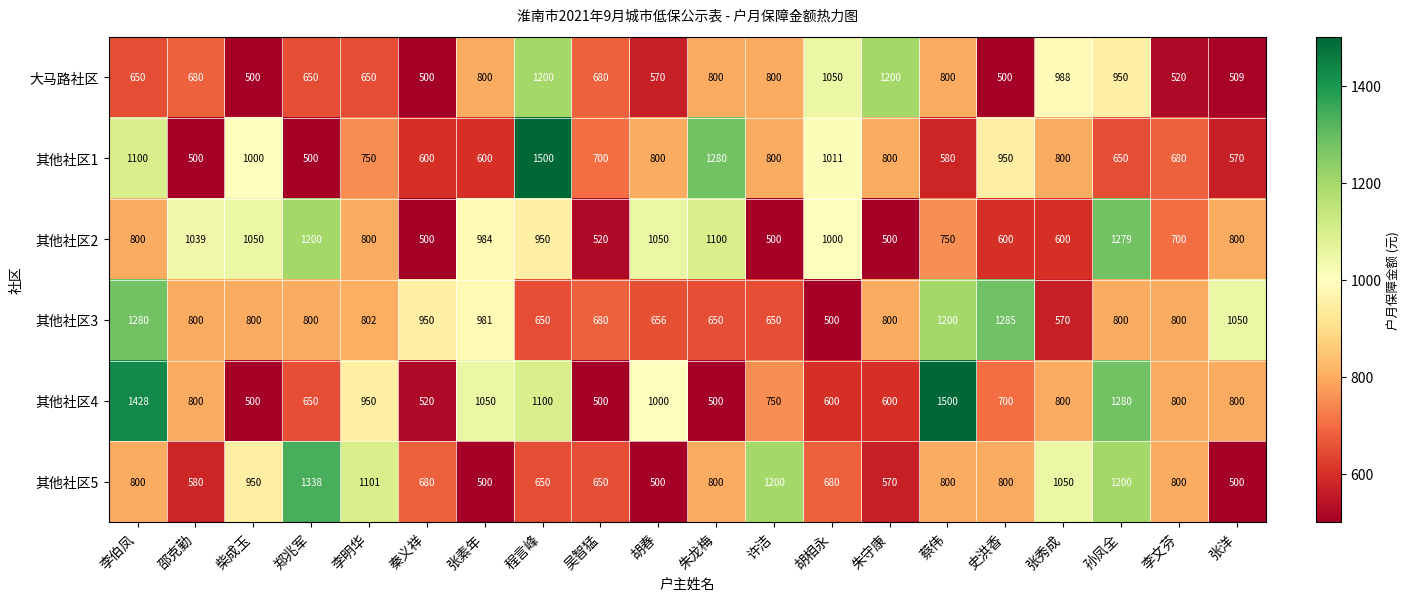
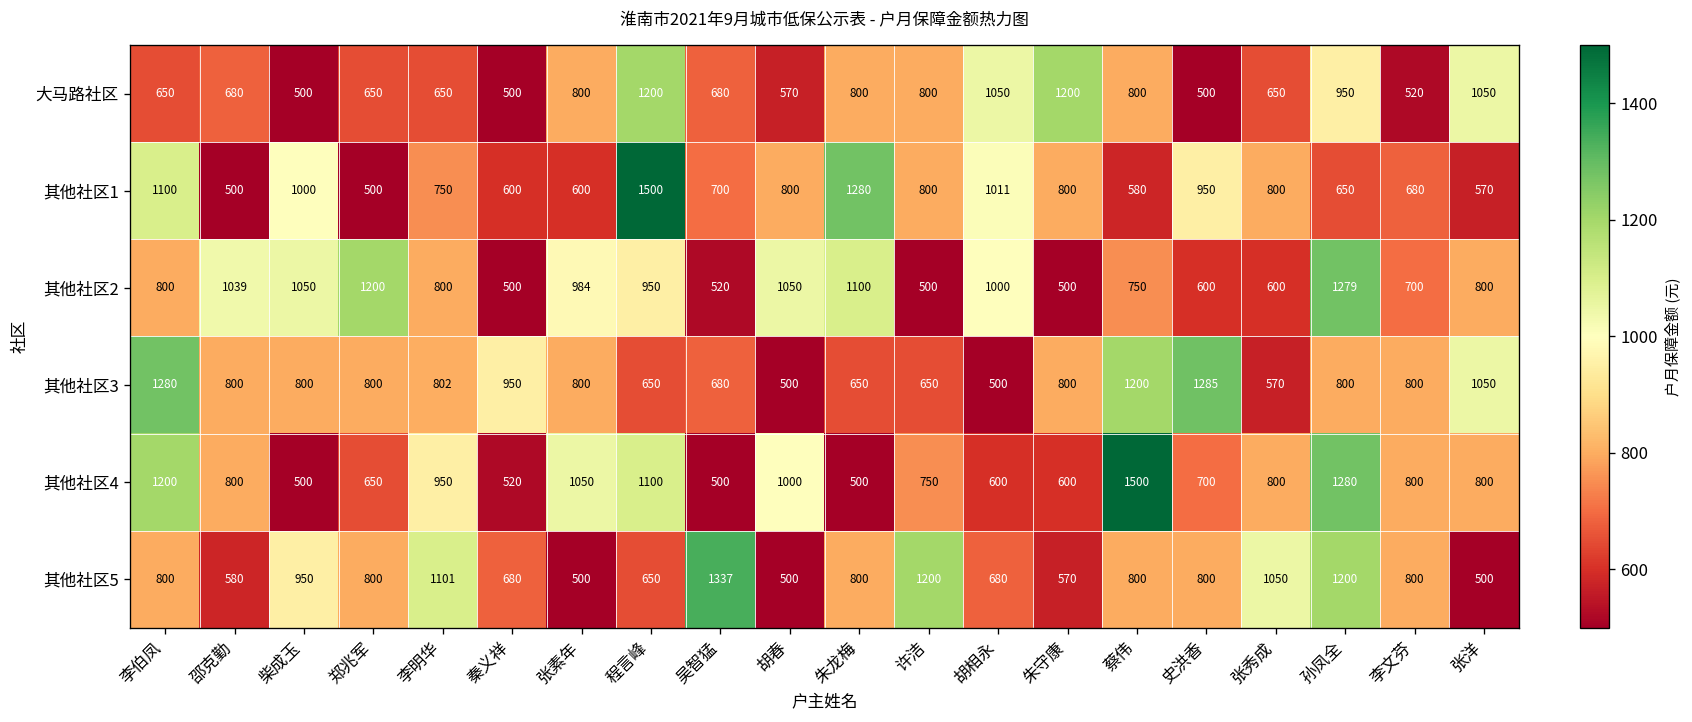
大马路社区, 张秀成: 988 -> 650
大马路社区, 张洋: 509 -> 1050
其他社区3, 张素年: 981 -> 800
其他社区3, 胡春: 656 -> 500
其他社区4, 李伯凤: 1428 -> 1200
其他社区5, 郑兆军: 1338 -> 800
其他社区5, 吴智猛: 650 -> 1337
